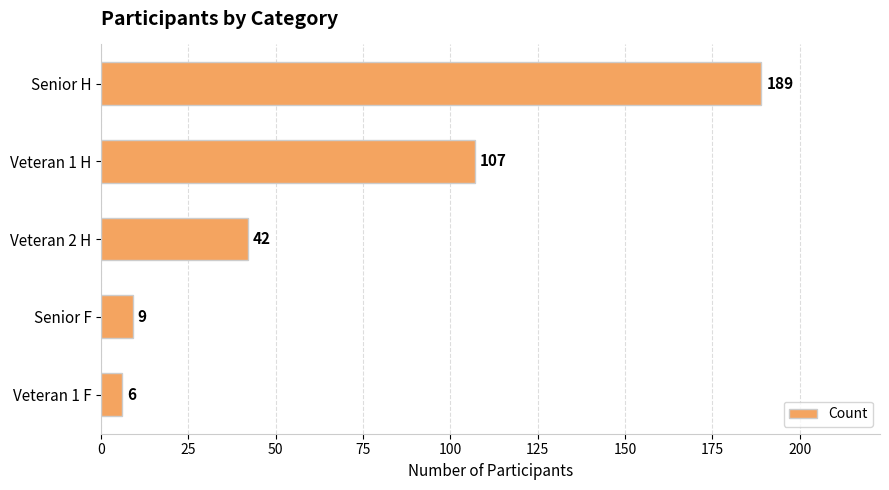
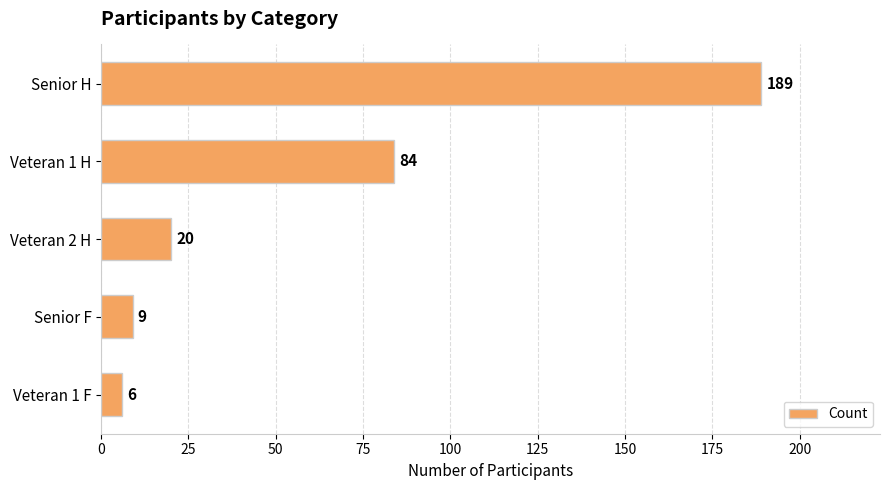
Veteran 1 H: 107 -> 84
Veteran 2 H: 42 -> 20
